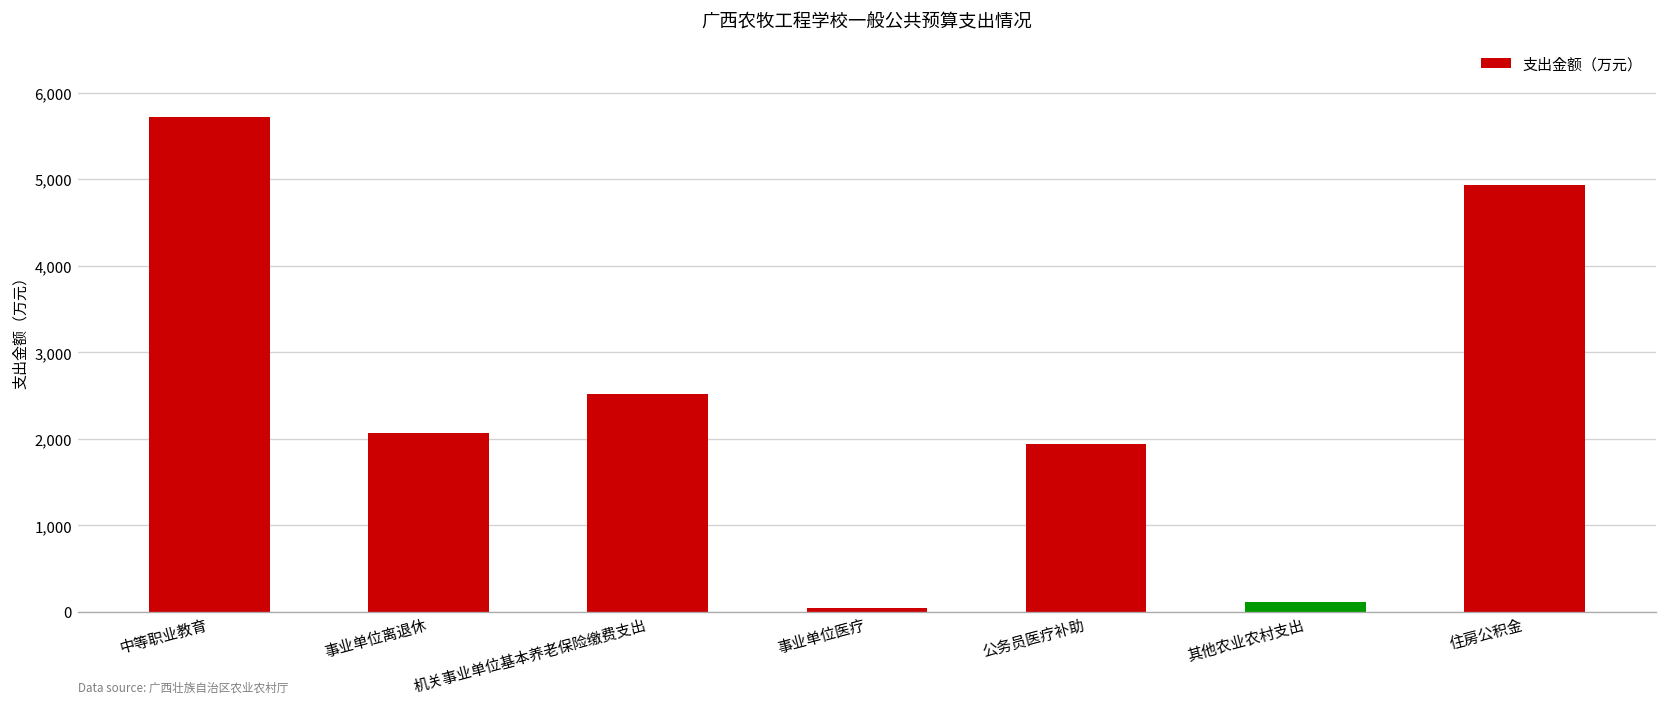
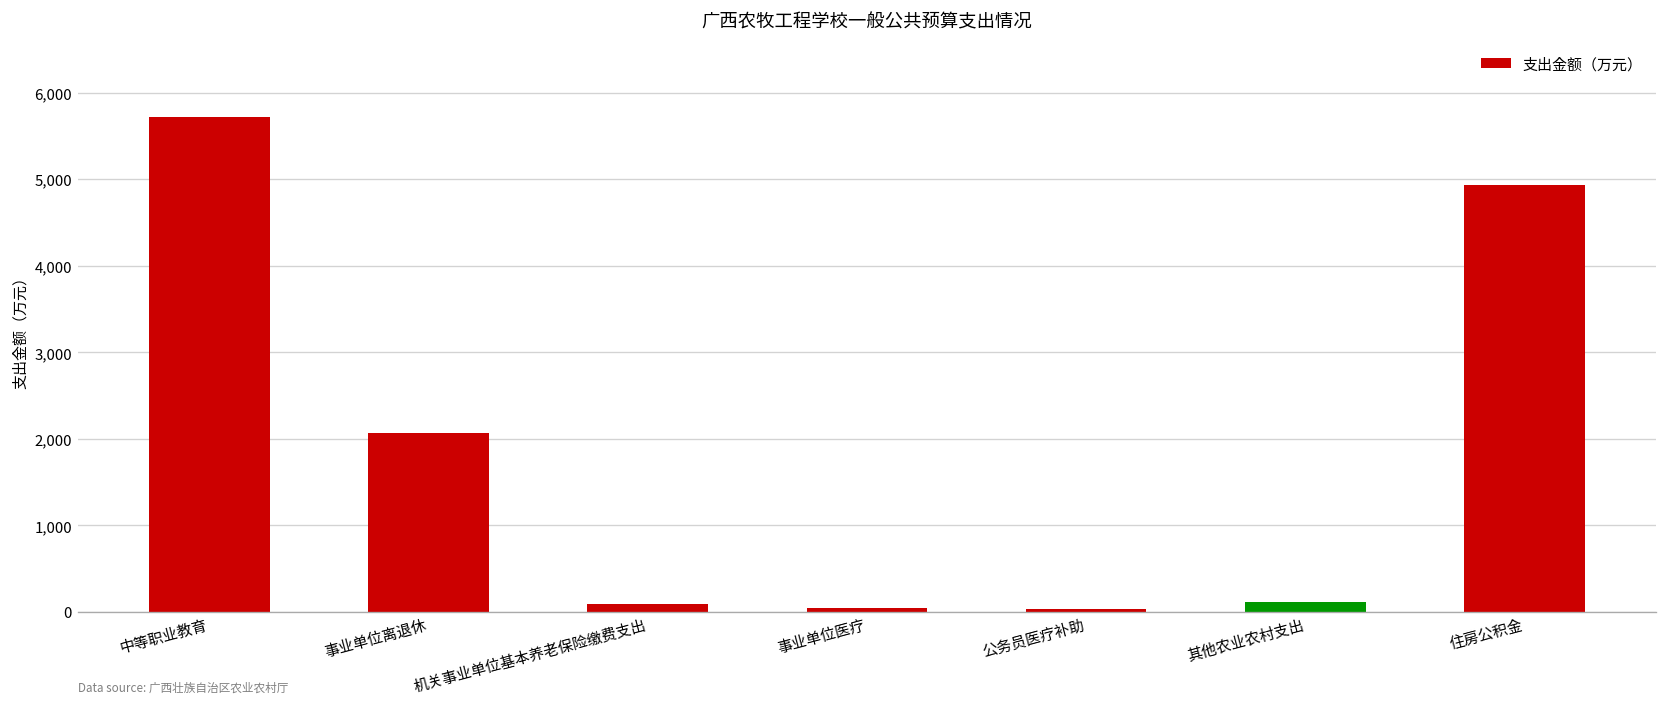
机关事业单位基本养老保险缴费支出: 2,500 -> 100
公务员医疗补助: 1,900 -> 0
